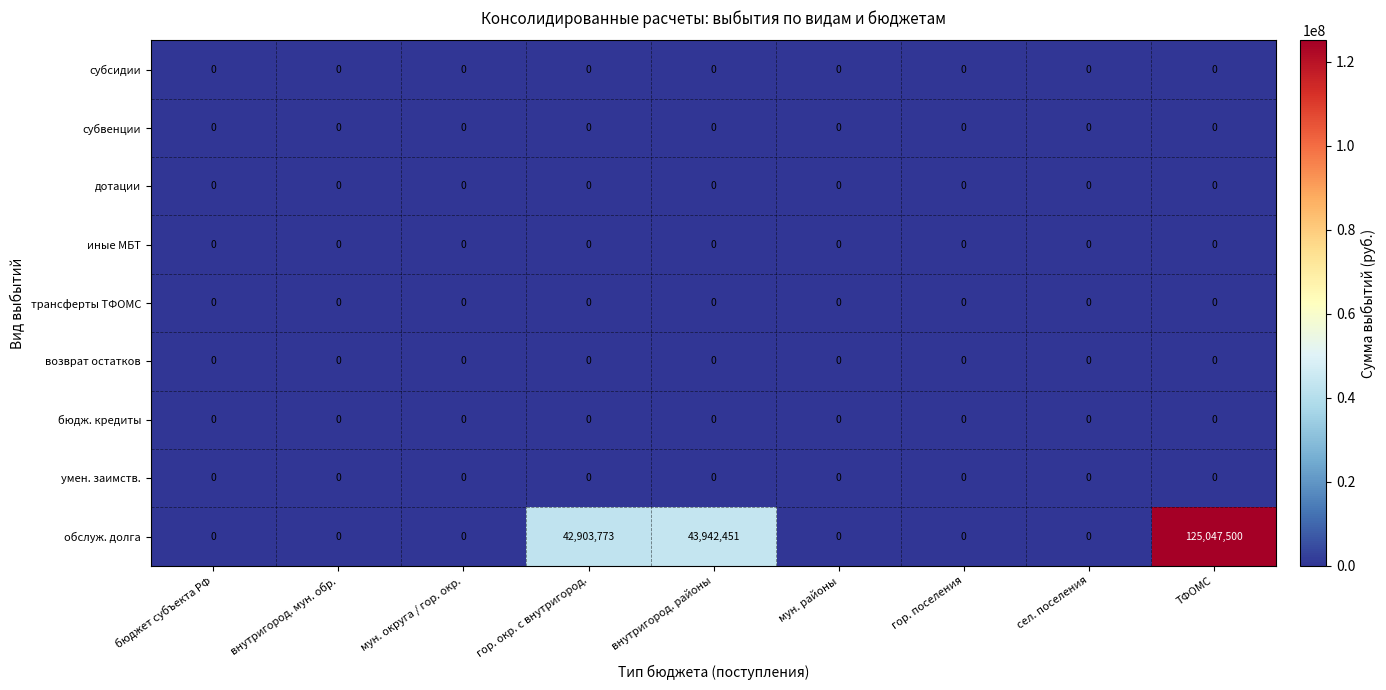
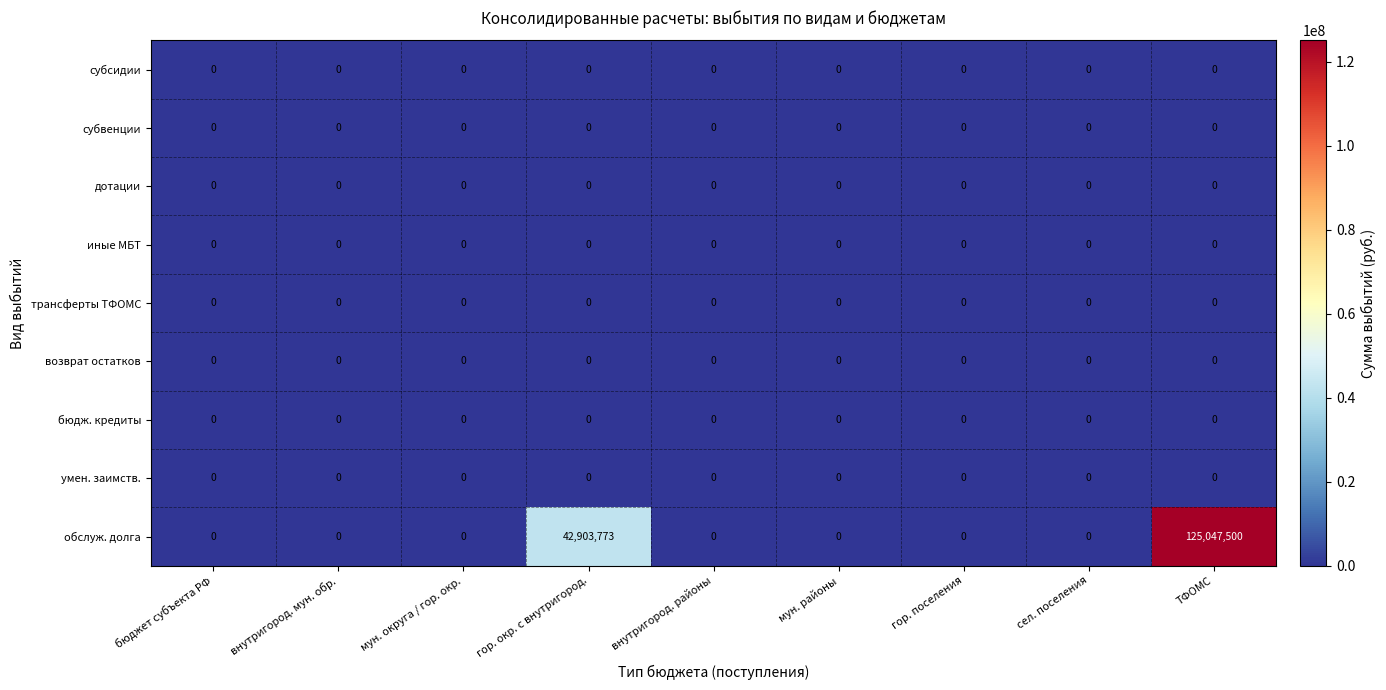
обслуж. долга, внутригород. районы: 43,942,451 -> 0
